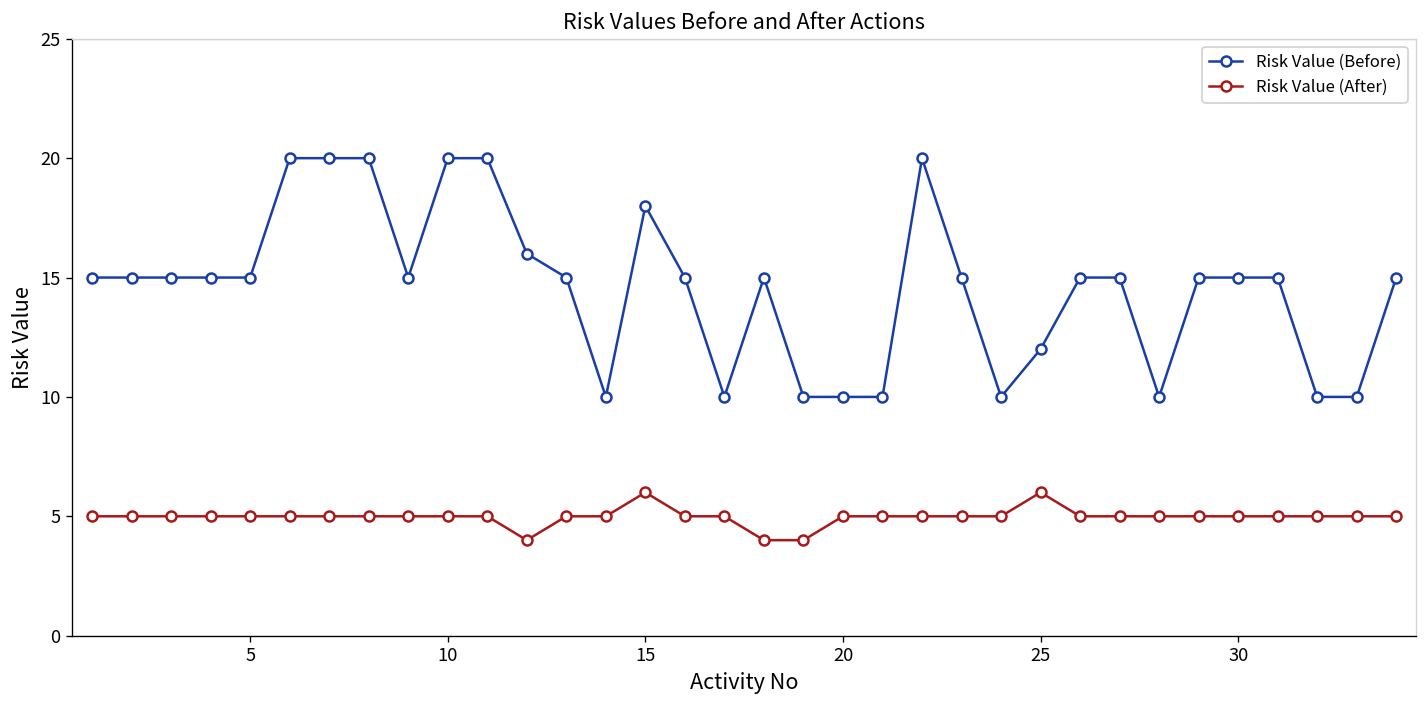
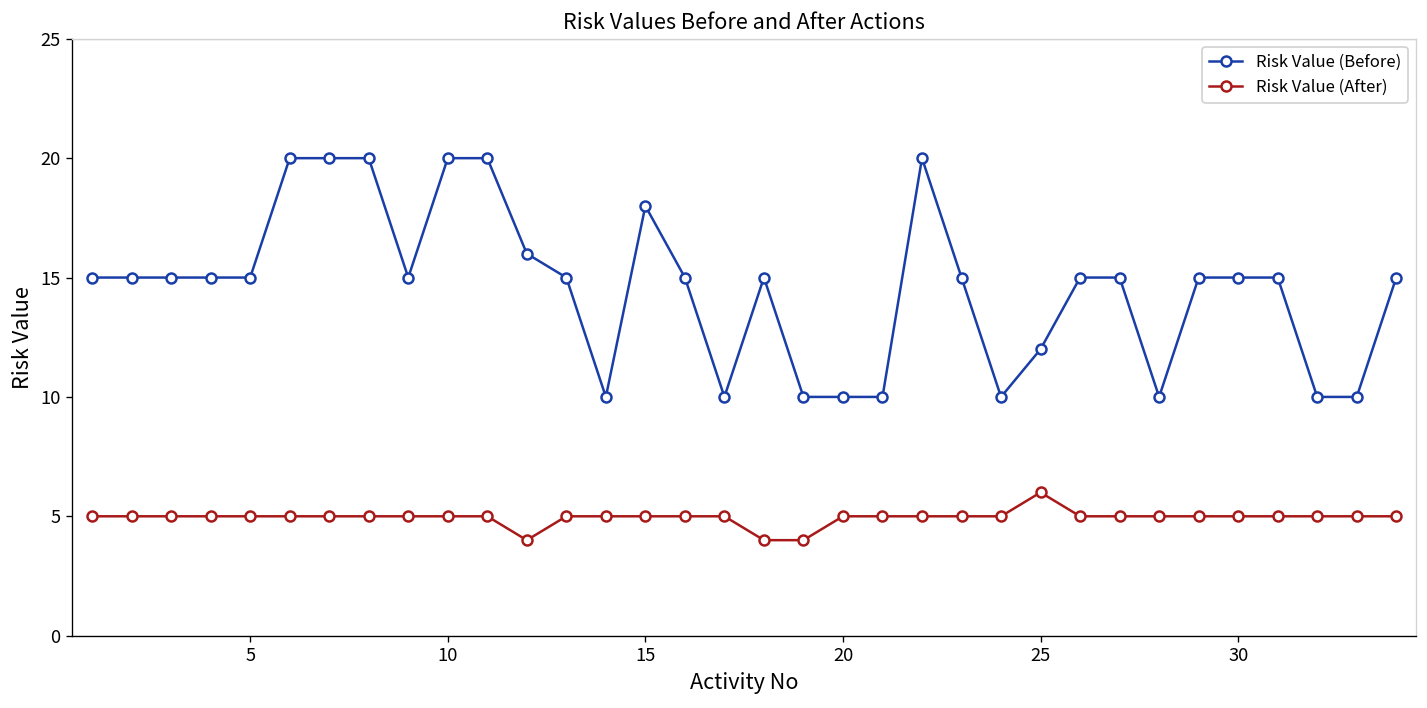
Risk Value (After), 15: 6 -> 5
